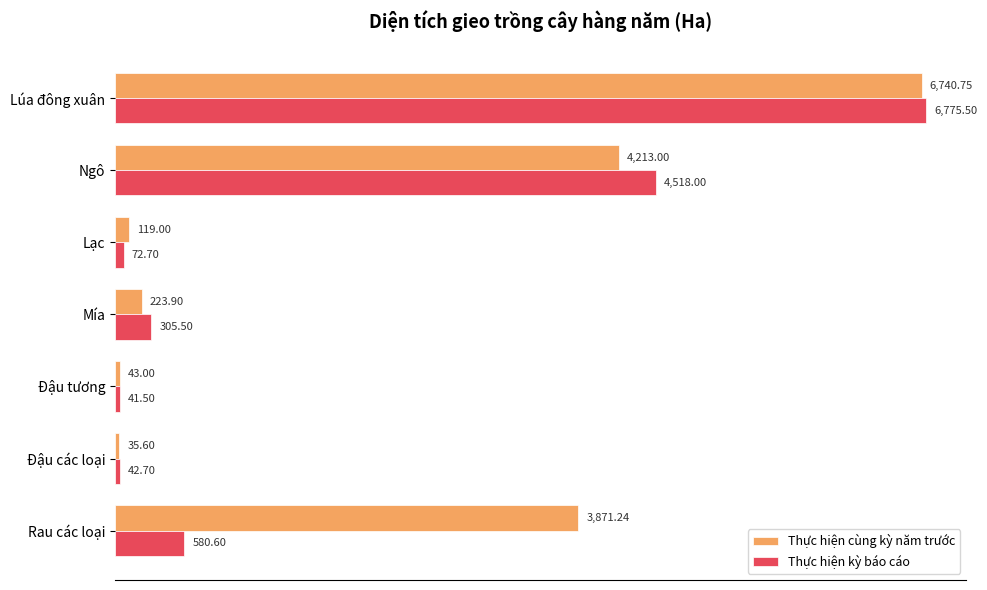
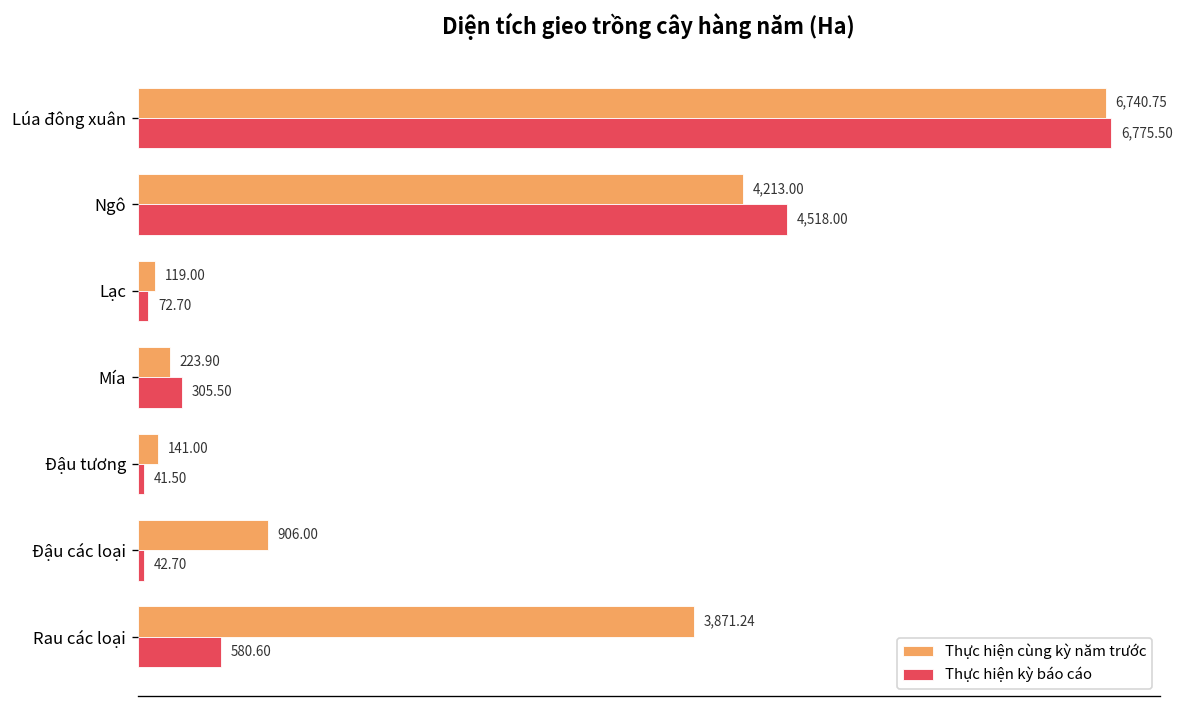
Thực hiện cùng kỳ năm trước, Đậu tương: 43.00 -> 141.00
Thực hiện cùng kỳ năm trước, Đậu các loại: 35.60 -> 906.00
